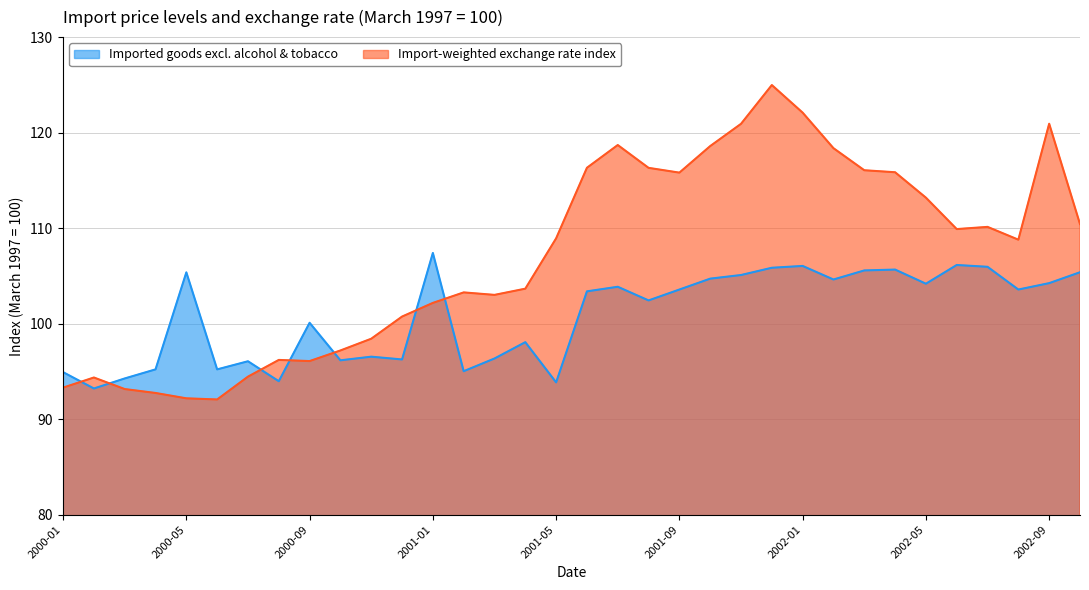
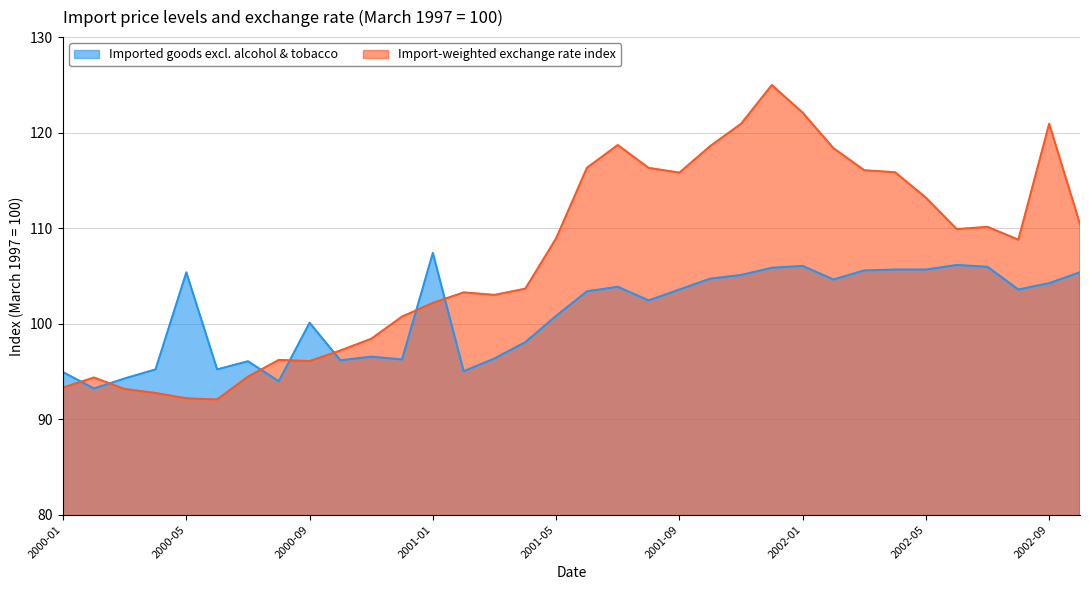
Imported goods excl. alcohol & tobacco, 2001-05: 94 -> 101
Imported goods excl. alcohol & tobacco, 2002-05: 104 -> 106
